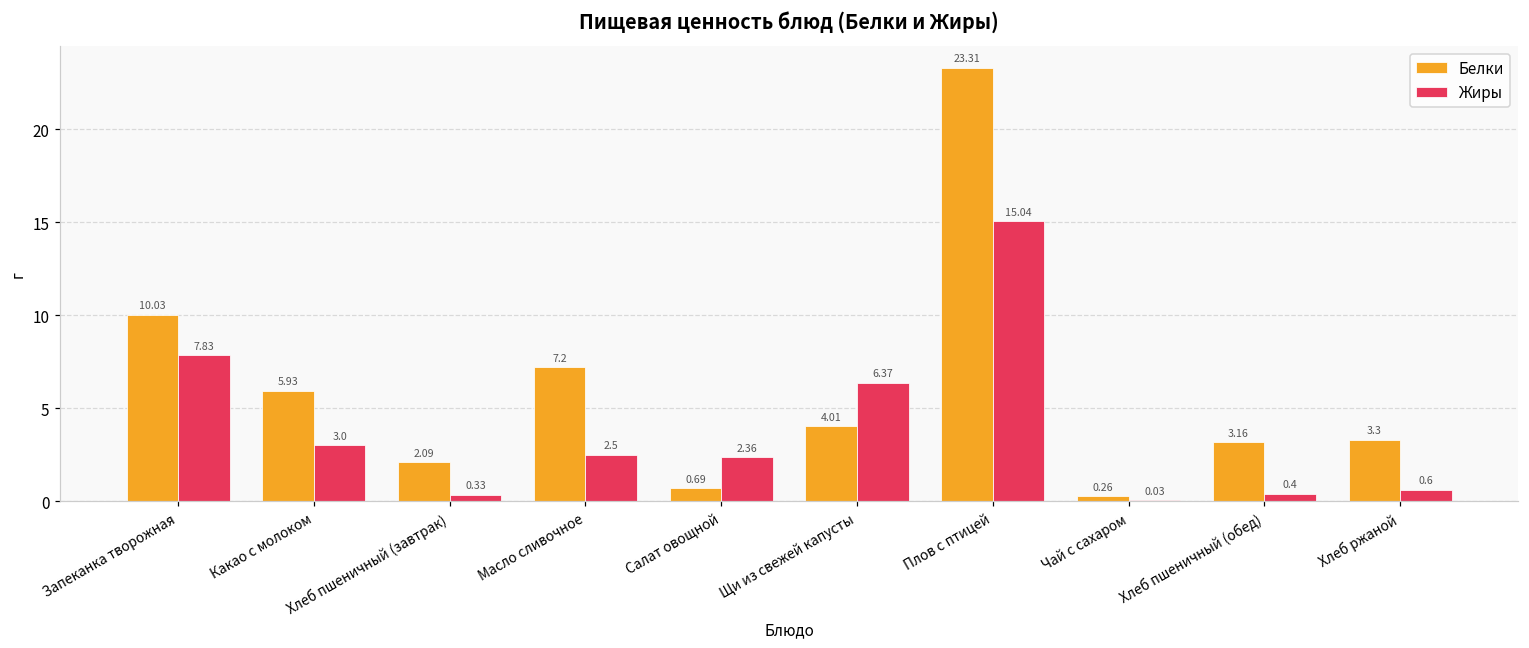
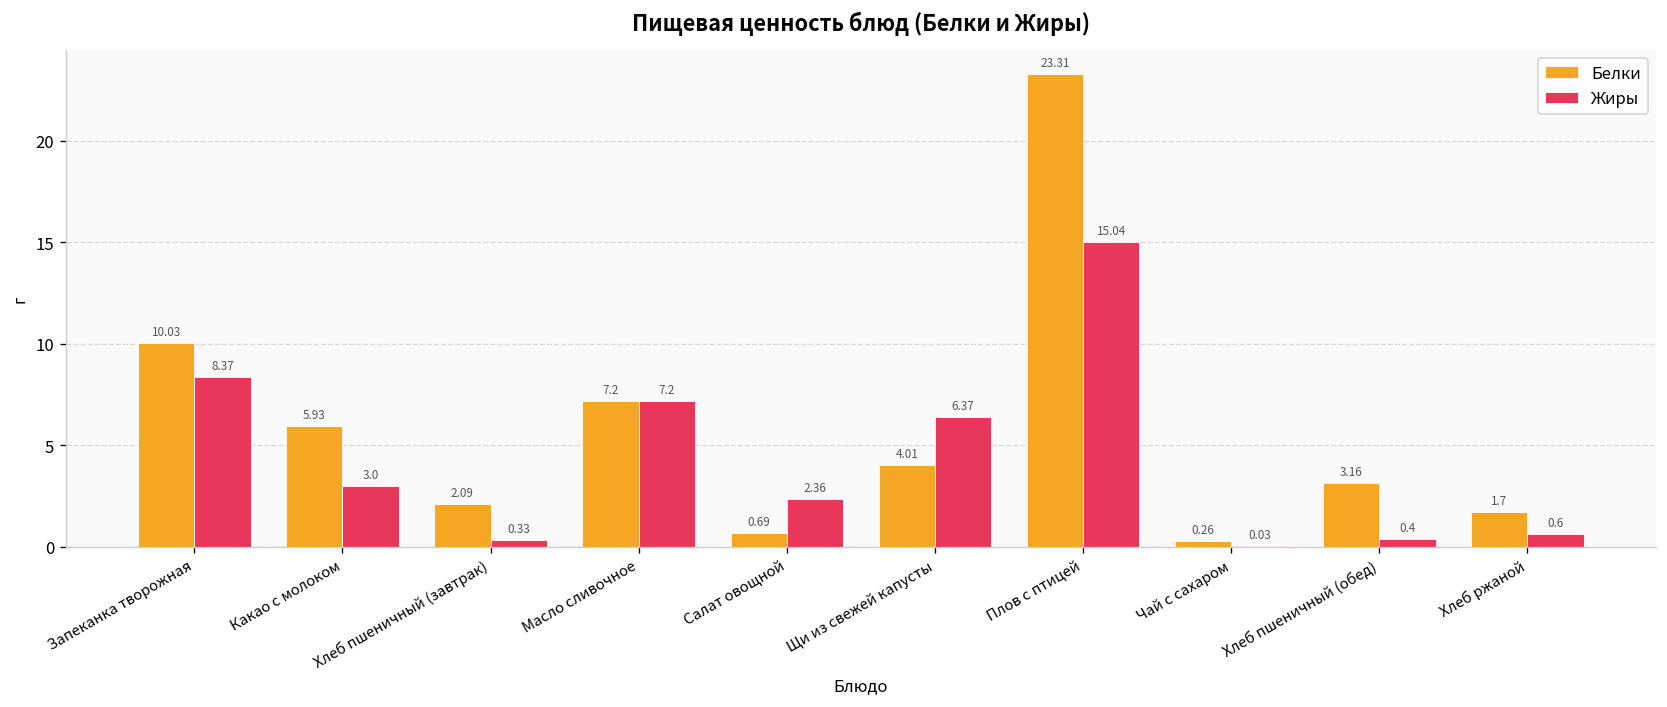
Жиры, Запеканка творожная: 7.83 -> 8.37
Жиры, Масло сливочное: 2.5 -> 7.2
Белки, Хлеб ржаной: 3.3 -> 1.7
